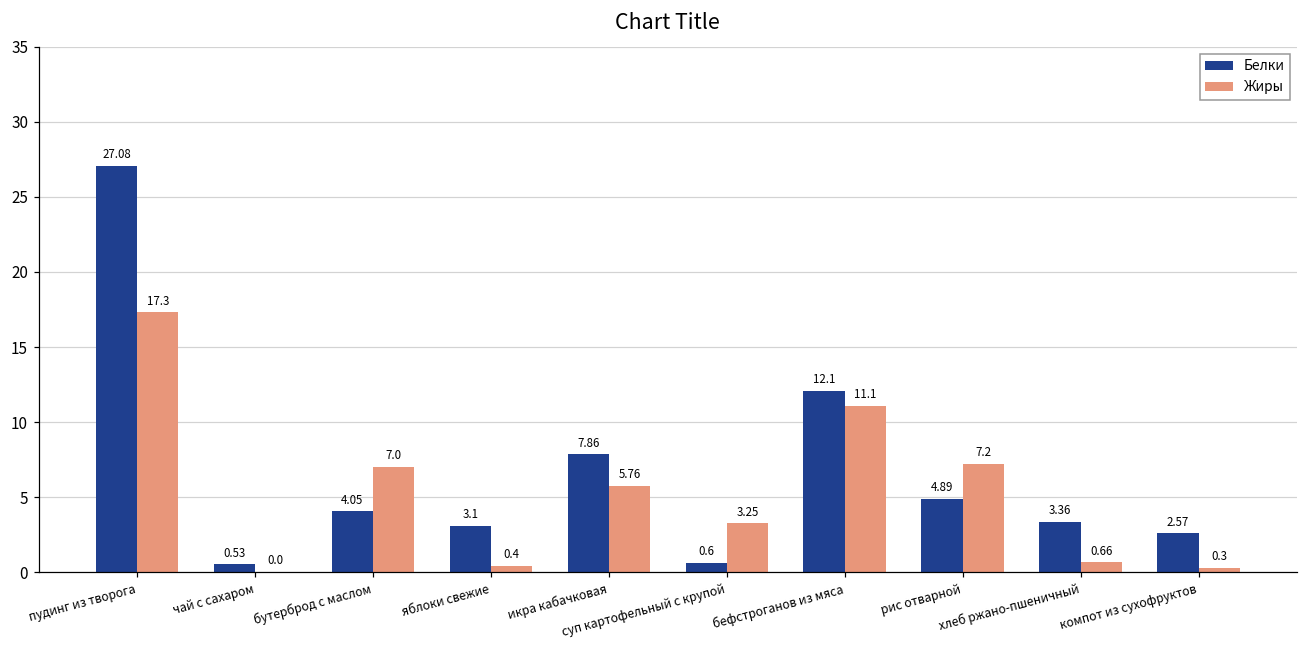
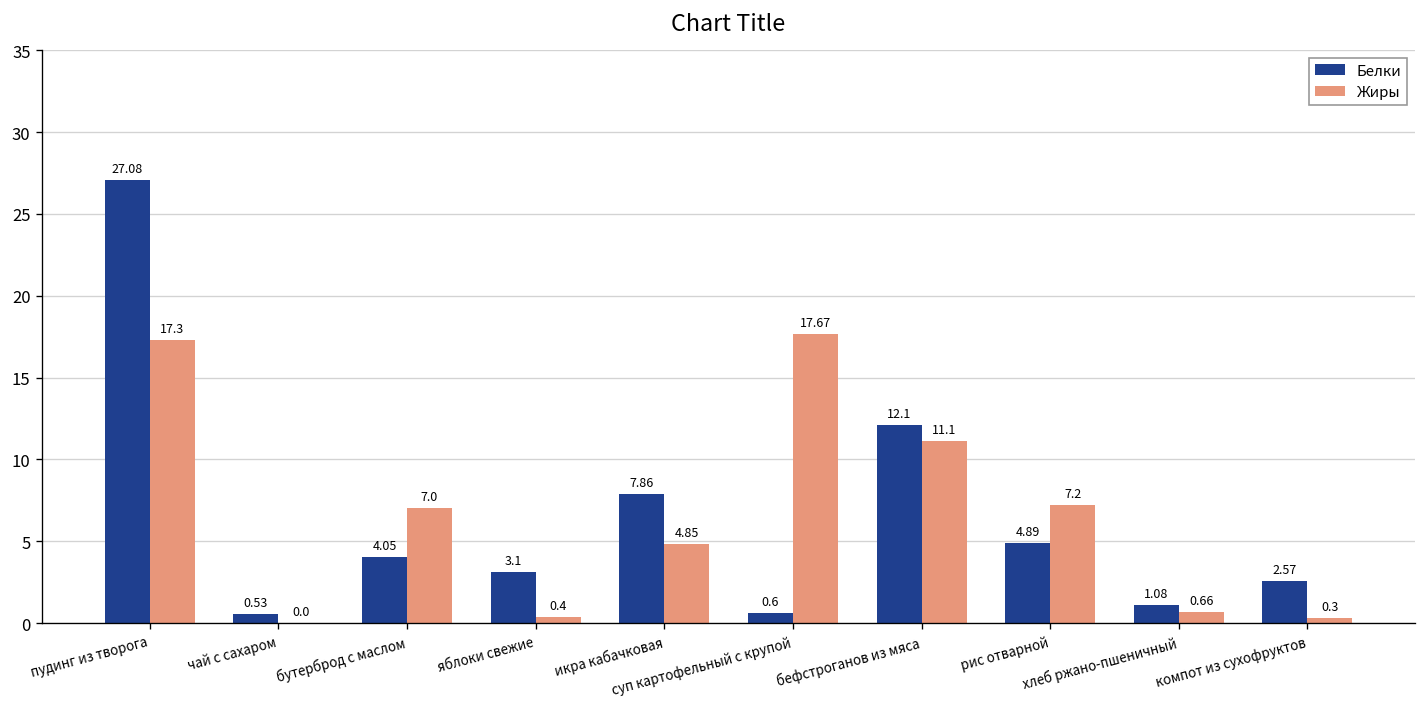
Жиры, икра кабачковая: 5.76 -> 4.85
Жиры, суп картофельный с крупой: 3.25 -> 17.67
Белки, хлеб ржано-пшеничный: 3.36 -> 1.08
